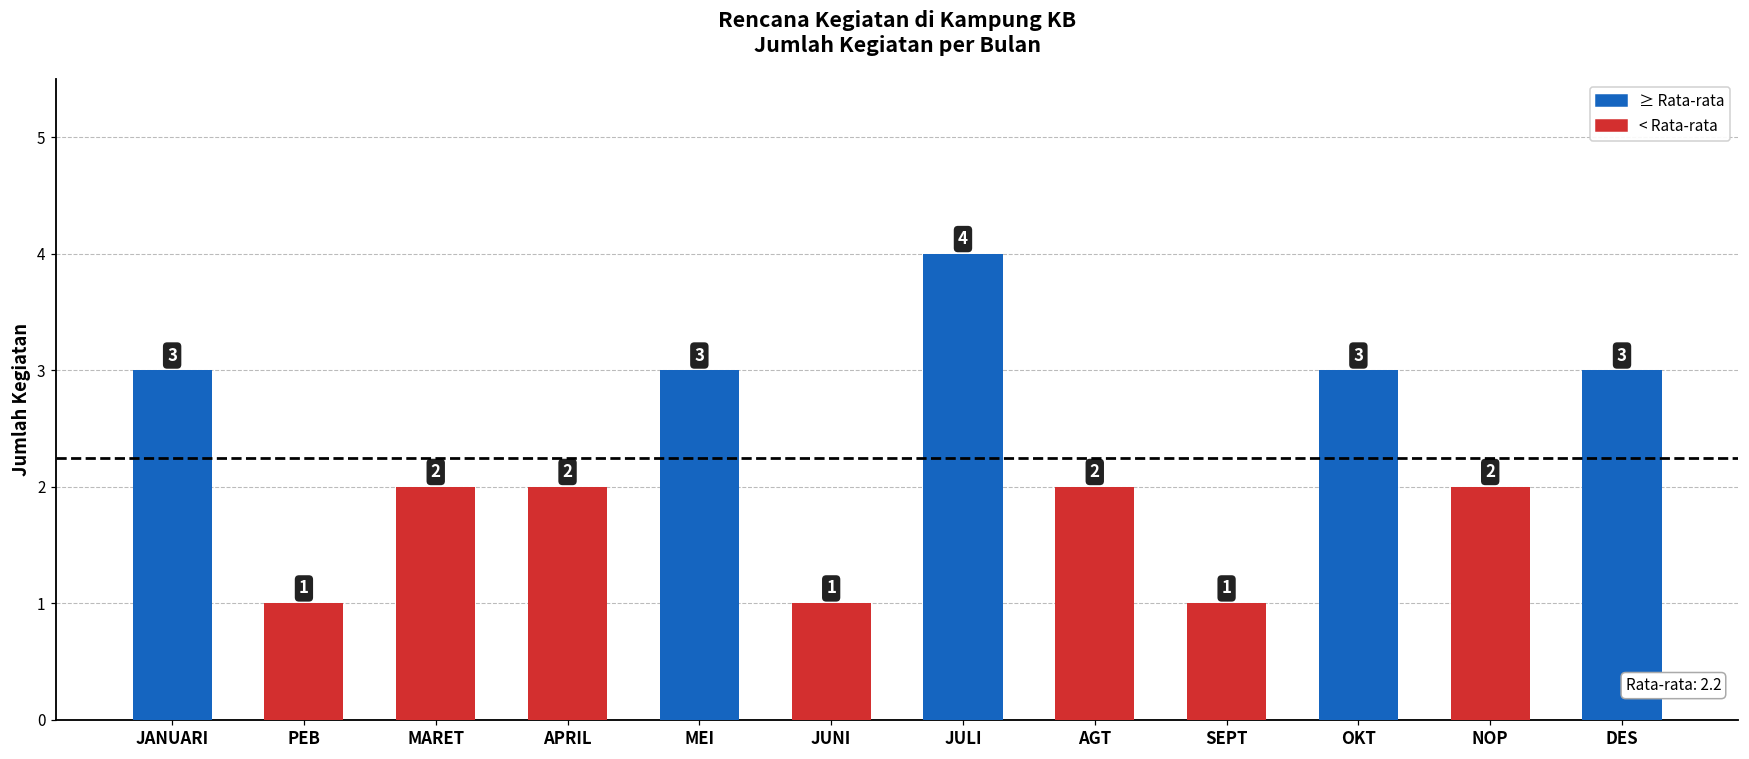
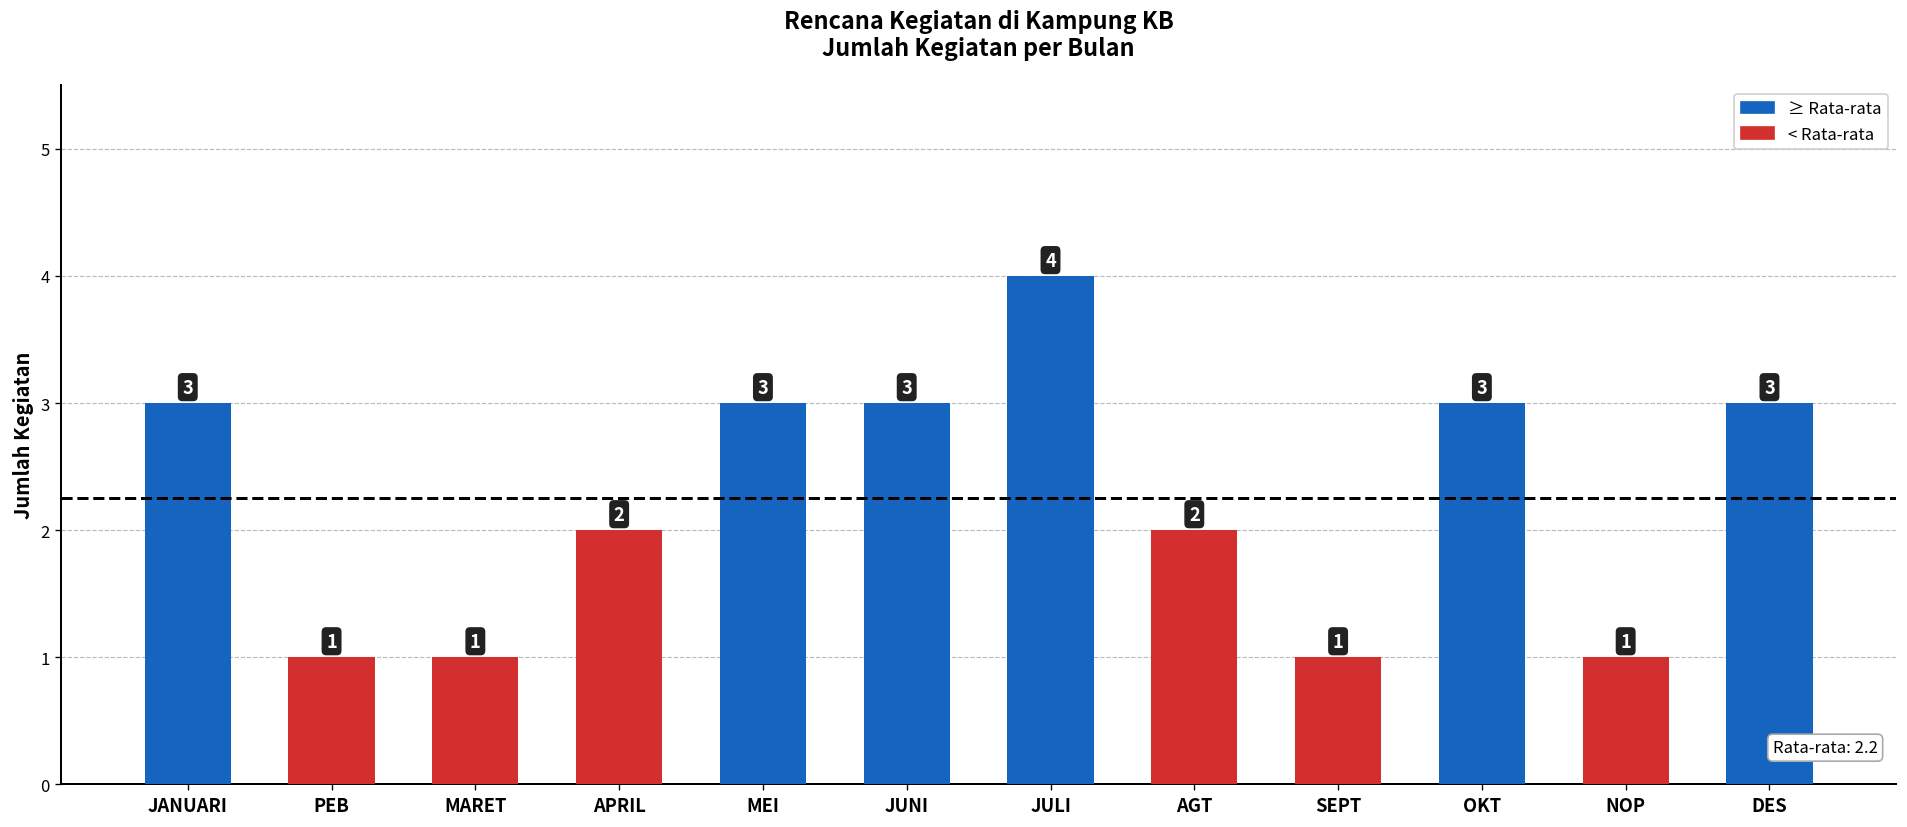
MARET: 2 -> 1
JUNI: 1 -> 3
NOP: 2 -> 1
